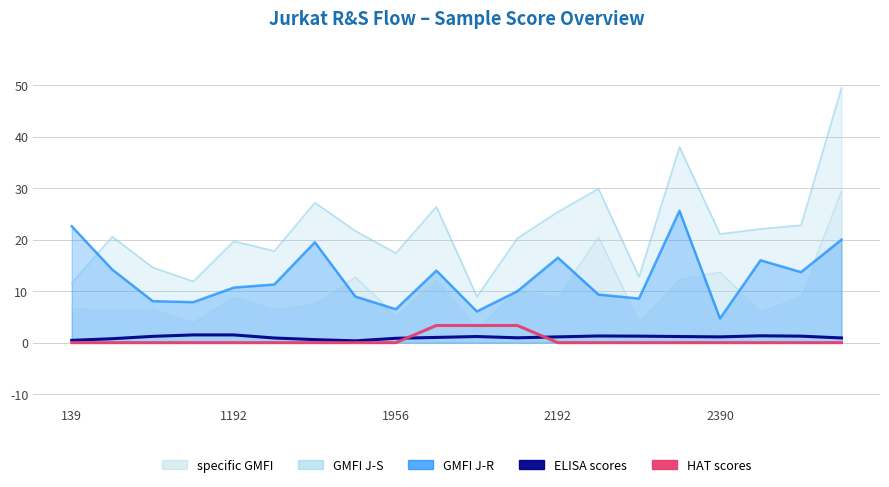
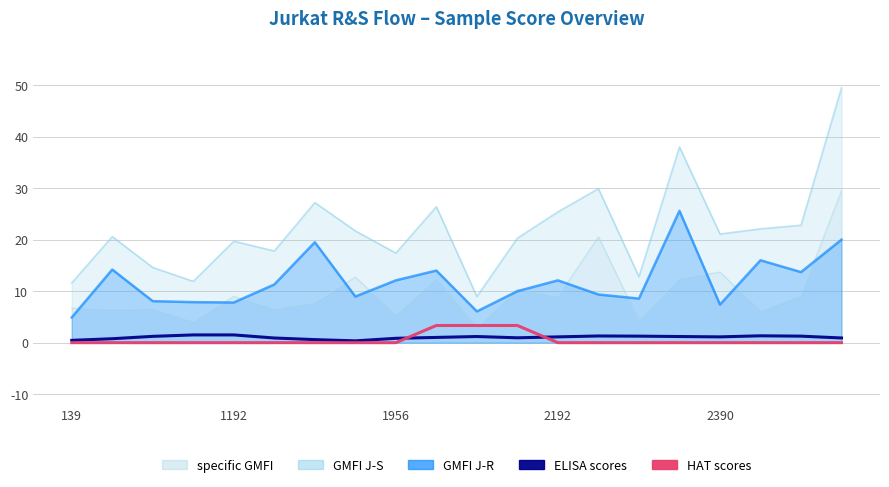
GMFI J-R, 139: 23 -> 5
GMFI J-R, 1192: 11 -> 8
GMFI J-R, 1956: 7 -> 12
GMFI J-R, 2192: 17 -> 12
GMFI J-R, 2390: 5 -> 7
